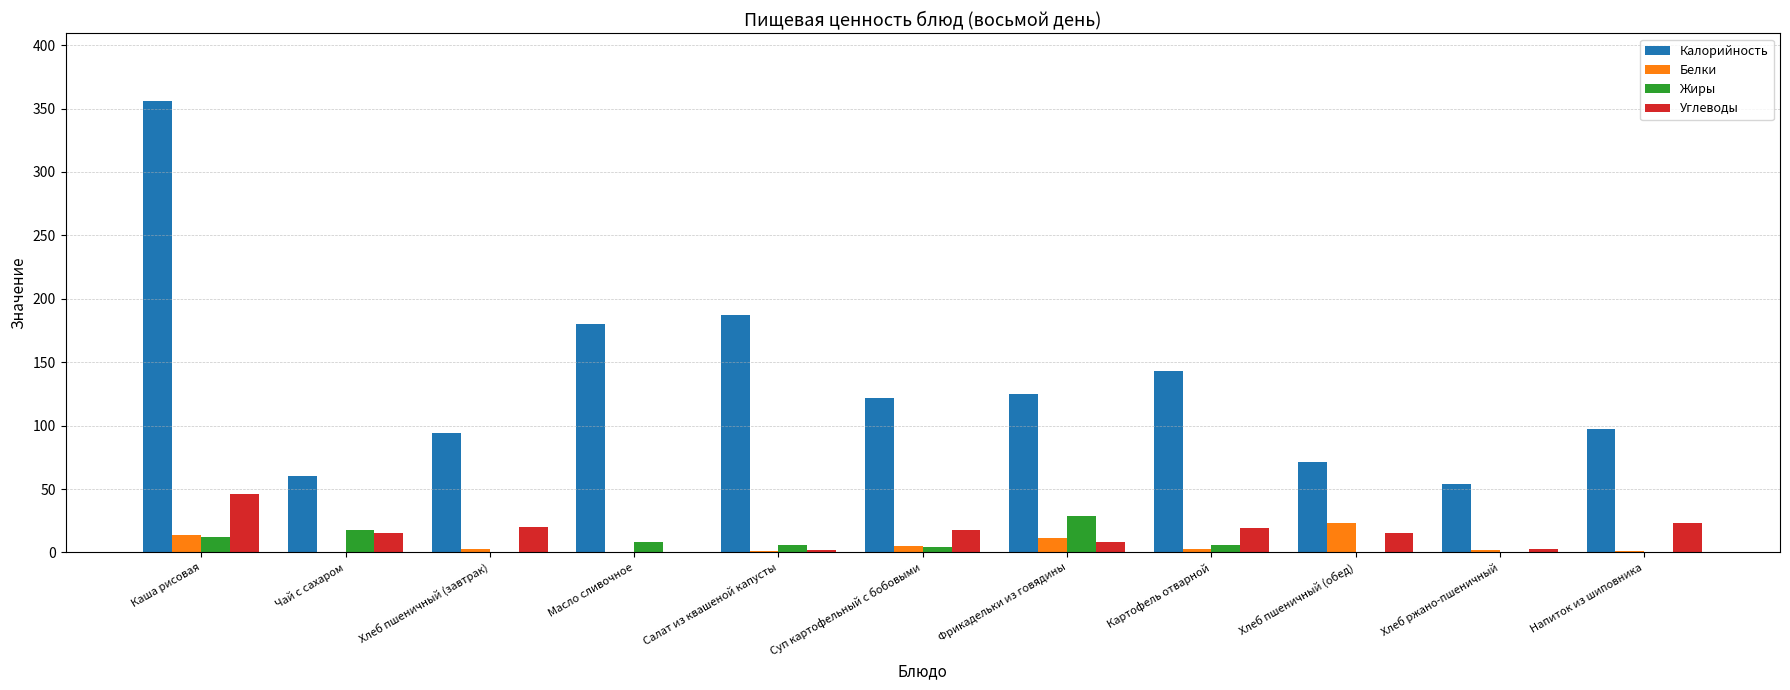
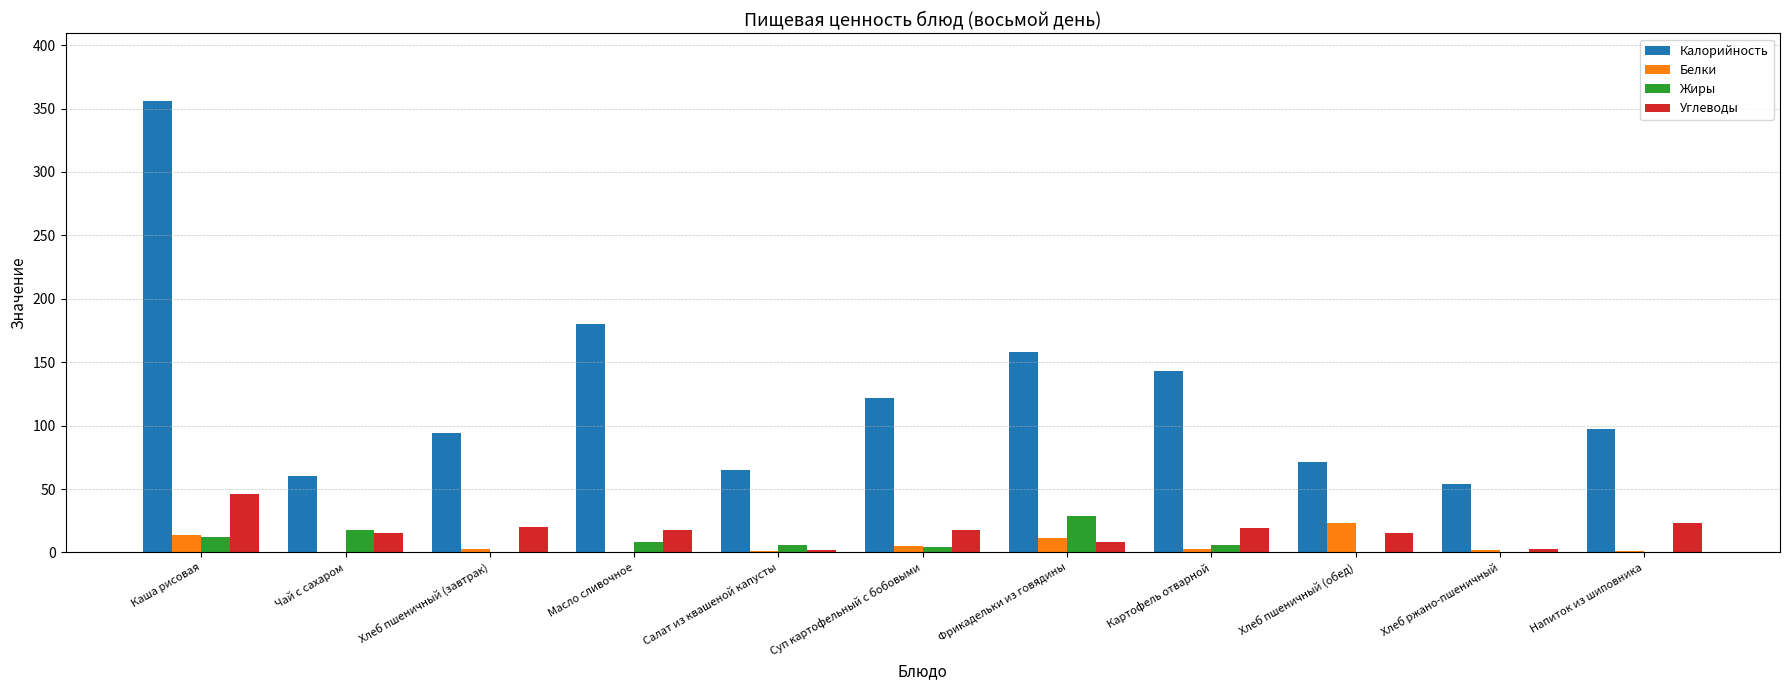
Углеводы, Масло сливочное: 0 -> 18
Калорийность, Салат из квашеной капусты: 187 -> 65
Калорийность, Фрикадельки из говядины: 125 -> 158
